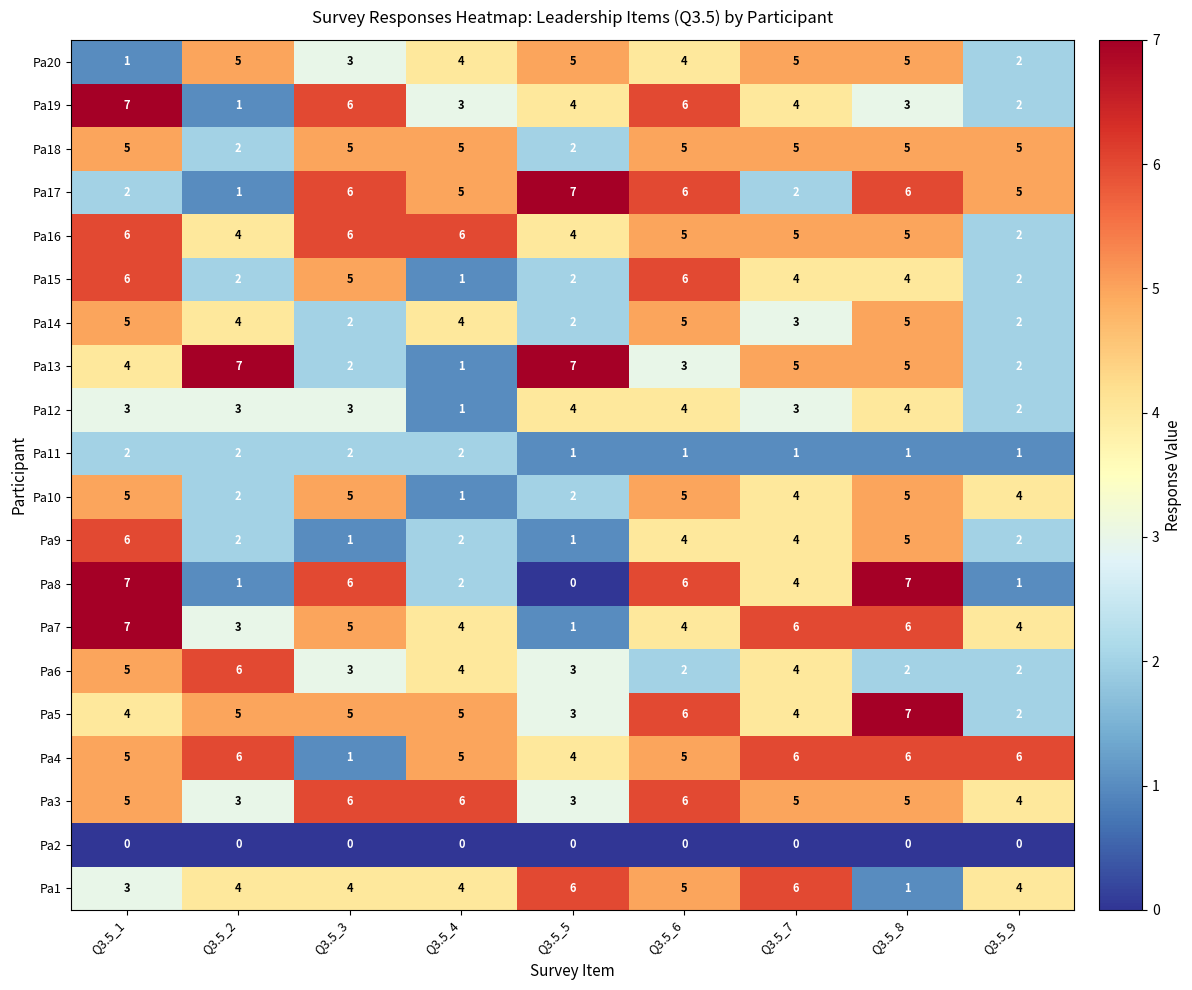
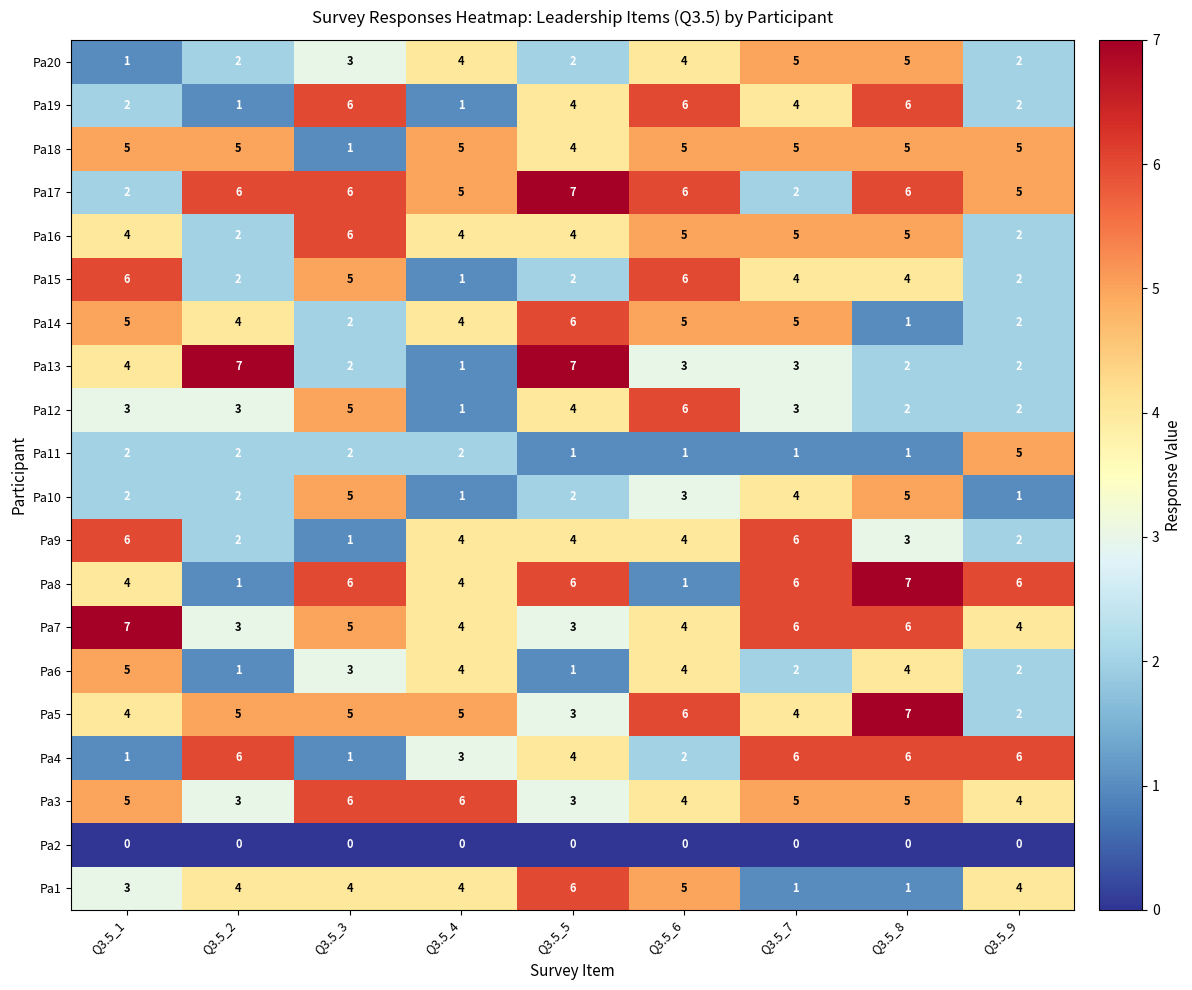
Pa20, Q3.5_2: 5 -> 2
Pa20, Q3.5_5: 5 -> 2
Pa19, Q3.5_1: 7 -> 2
Pa19, Q3.5_4: 3 -> 1
Pa19, Q3.5_8: 3 -> 6
Pa18, Q3.5_2: 2 -> 5
Pa18, Q3.5_3: 5 -> 1
Pa18, Q3.5_5: 2 -> 4
Pa17, Q3.5_2: 1 -> 6
Pa16, Q3.5_1: 6 -> 4
Pa16, Q3.5_2: 4 -> 2
Pa16, Q3.5_4: 6 -> 4
Pa14, Q3.5_5: 2 -> 6
Pa14, Q3.5_7: 3 -> 5
Pa14, Q3.5_8: 5 -> 1
Pa13, Q3.5_7: 5 -> 3
Pa13, Q3.5_8: 5 -> 2
Pa12, Q3.5_3: 3 -> 5
Pa12, Q3.5_6: 4 -> 6
Pa12, Q3.5_8: 4 -> 2
Pa11, Q3.5_9: 1 -> 5
Pa10, Q3.5_1: 5 -> 2
Pa10, Q3.5_6: 5 -> 3
Pa10, Q3.5_9: 4 -> 1
Pa9, Q3.5_4: 2 -> 4
Pa9, Q3.5_5: 1 -> 4
Pa9, Q3.5_7: 4 -> 6
Pa9, Q3.5_8: 5 -> 3
Pa8, Q3.5_1: 7 -> 4
Pa8, Q3.5_4: 2 -> 4
Pa8, Q3.5_5: 0 -> 6
Pa8, Q3.5_6: 6 -> 1
Pa8, Q3.5_7: 4 -> 6
Pa8, Q3.5_9: 1 -> 6
Pa7, Q3.5_5: 1 -> 3
Pa6, Q3.5_2: 6 -> 1
Pa6, Q3.5_5: 3 -> 1
Pa6, Q3.5_6: 2 -> 4
Pa6, Q3.5_7: 4 -> 2
Pa6, Q3.5_8: 2 -> 4
Pa4, Q3.5_1: 5 -> 1
Pa4, Q3.5_4: 5 -> 3
Pa4, Q3.5_6: 5 -> 2
Pa3, Q3.5_6: 6 -> 4
Pa1, Q3.5_7: 6 -> 1
